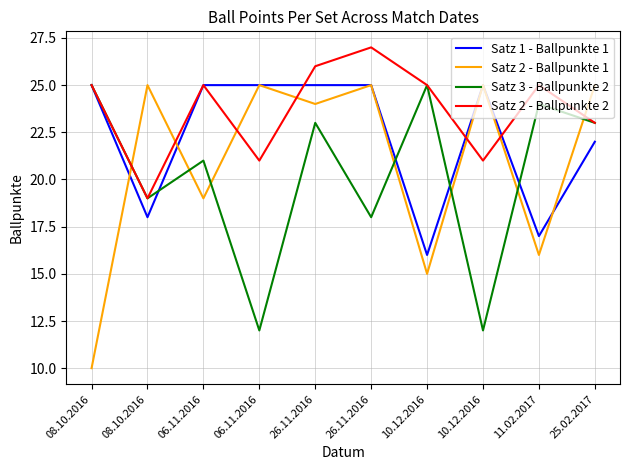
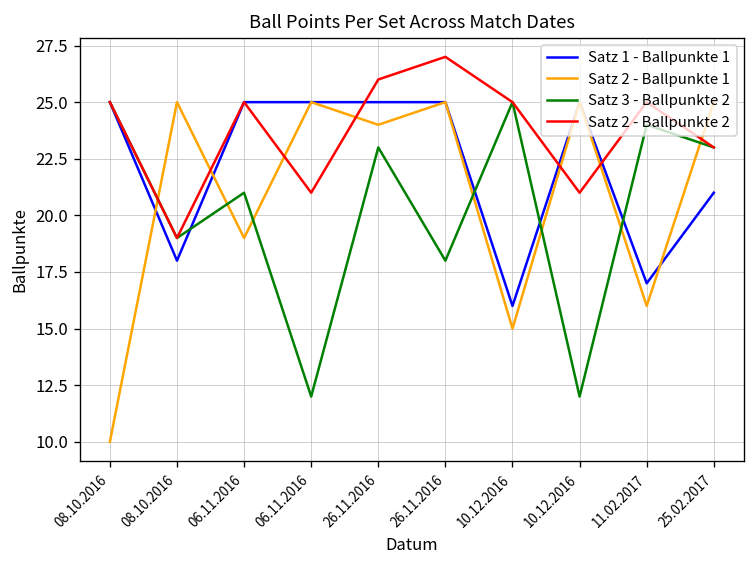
Satz 1 - Ballpunkte 1, 25.02.2017: 22 -> 21
